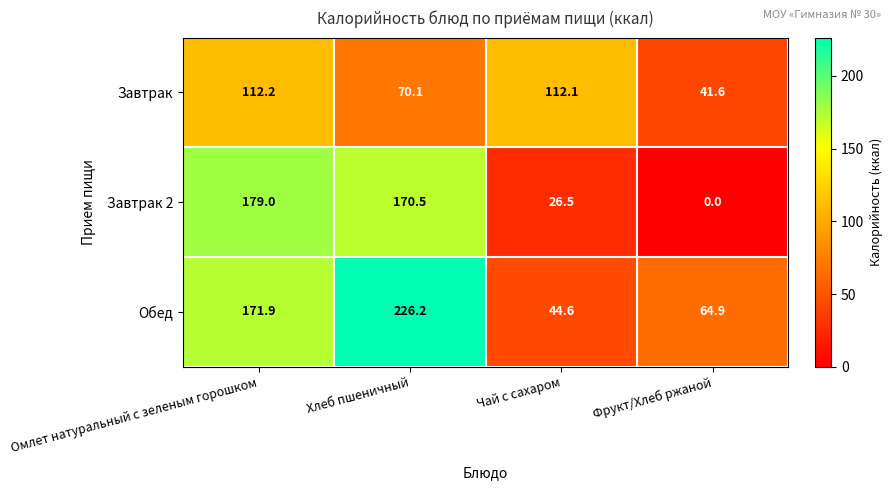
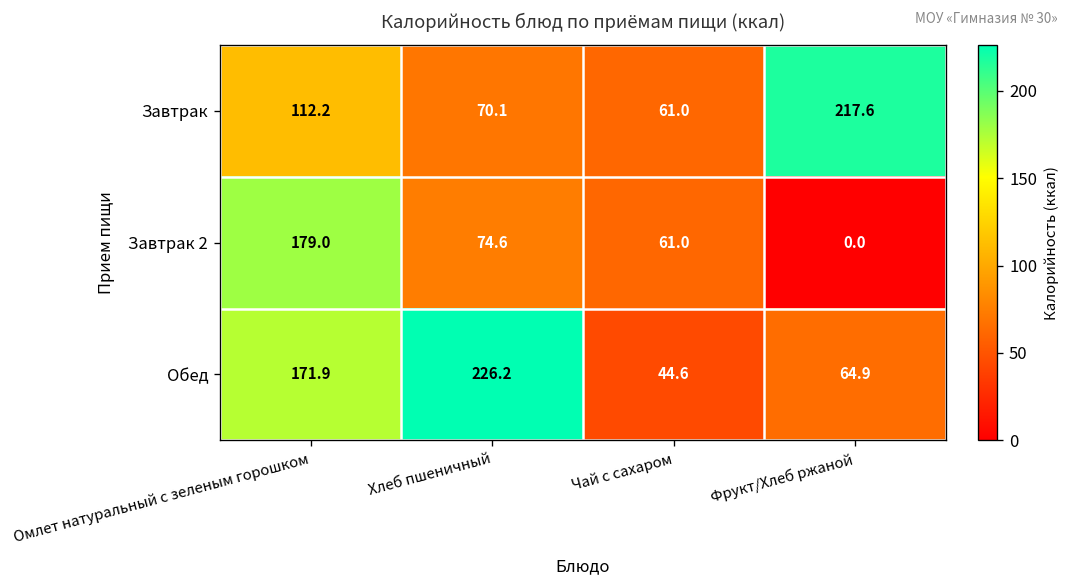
Завтрак, Чай с сахаром: 112.1 -> 61.0
Завтрак, Фрукт/Хлеб ржаной: 41.6 -> 217.6
Завтрак 2, Хлеб пшеничный: 170.5 -> 74.6
Завтрак 2, Чай с сахаром: 26.5 -> 61.0
